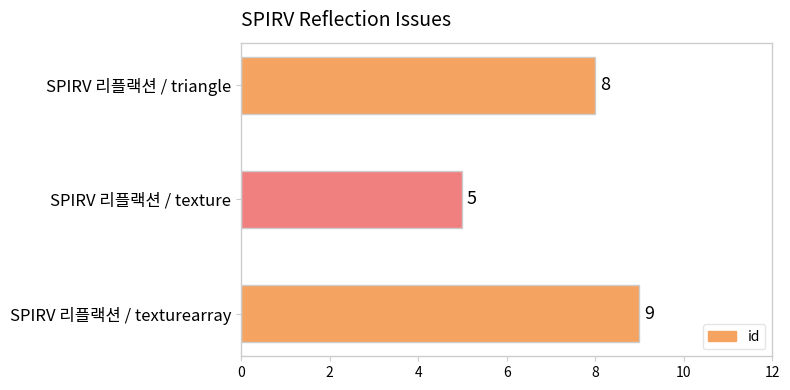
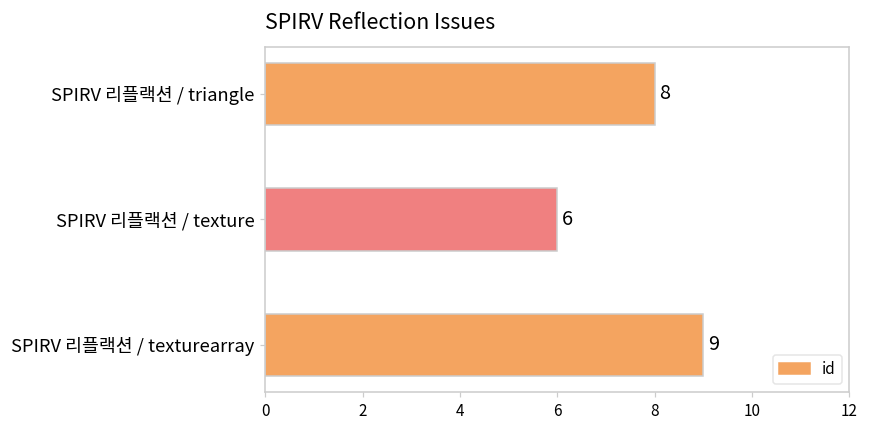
SPIRV 리플랙션 / texture: 5 -> 6
